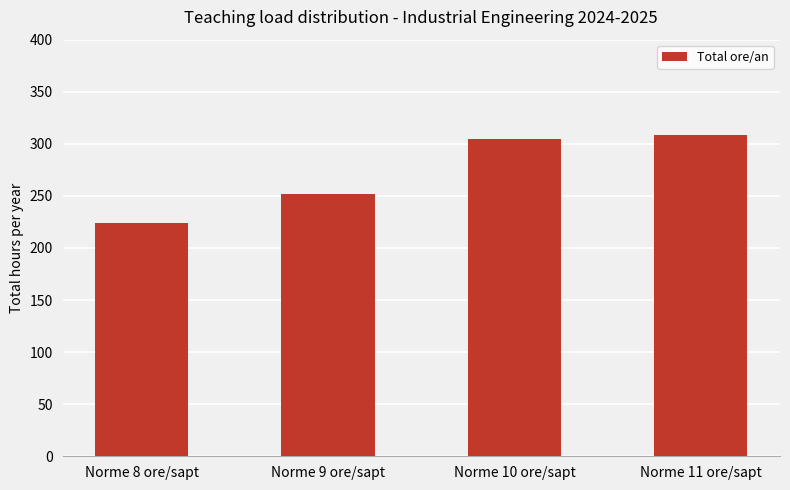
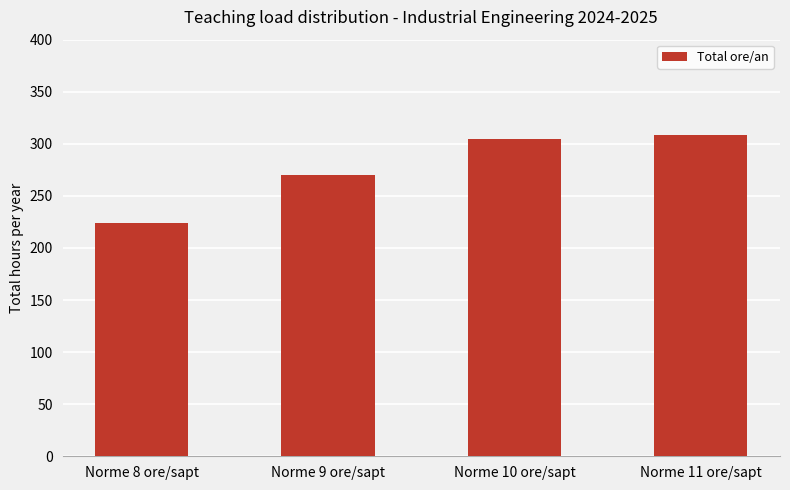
Norme 9 ore/sapt: 252 -> 270
